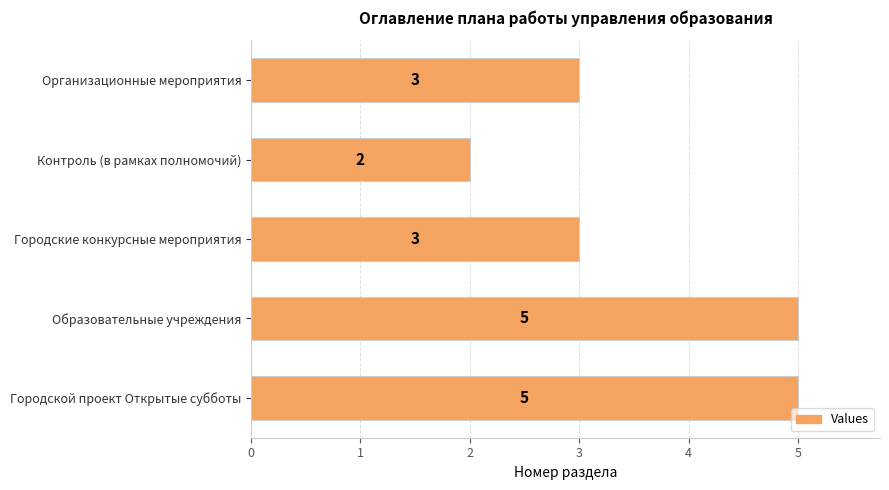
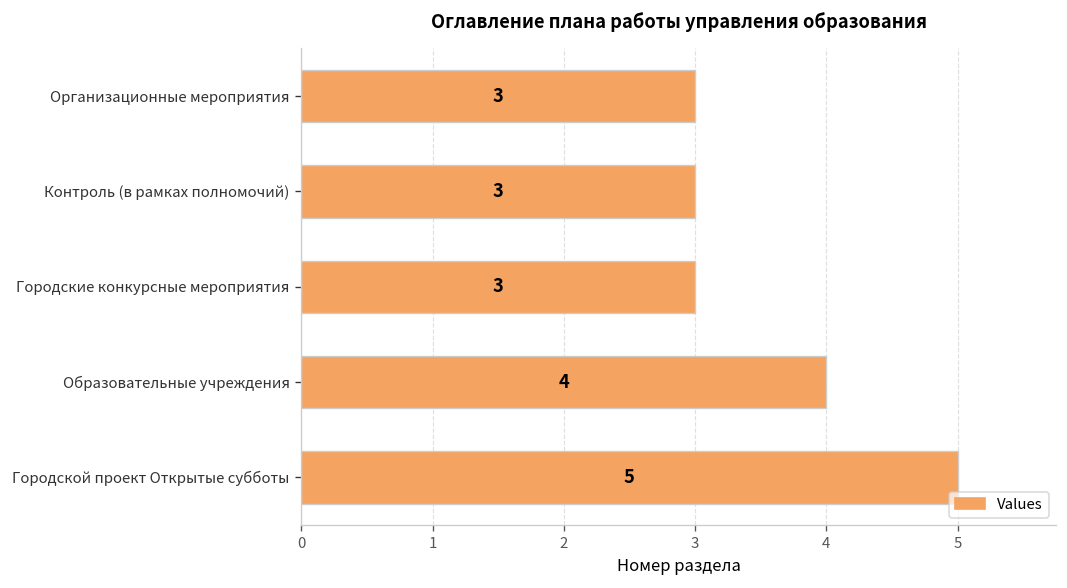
Контроль (в рамках полномочий): 2 -> 3
Образовательные учреждения: 5 -> 4
